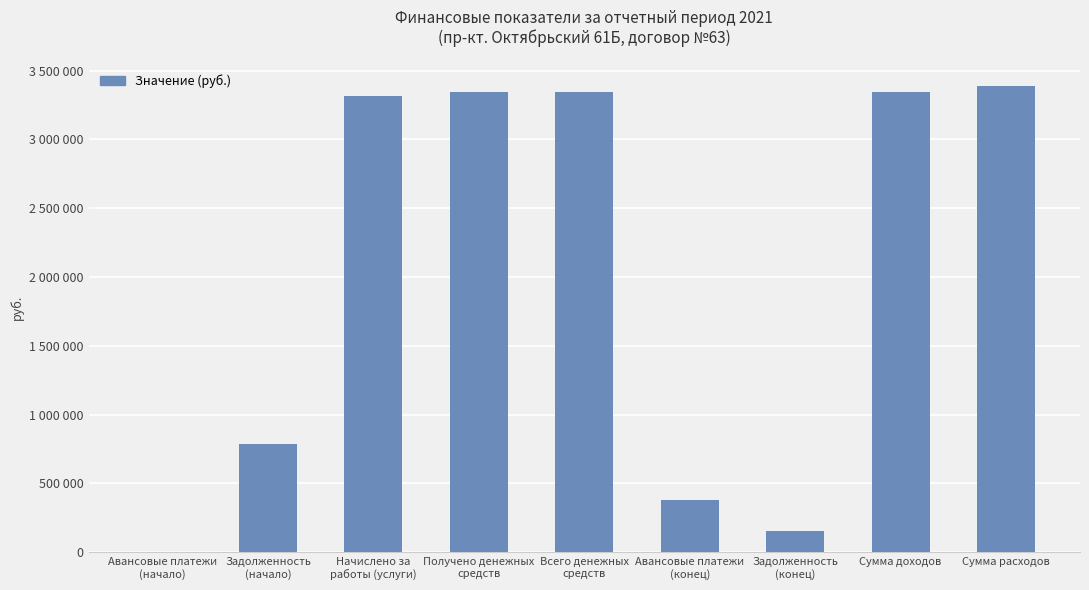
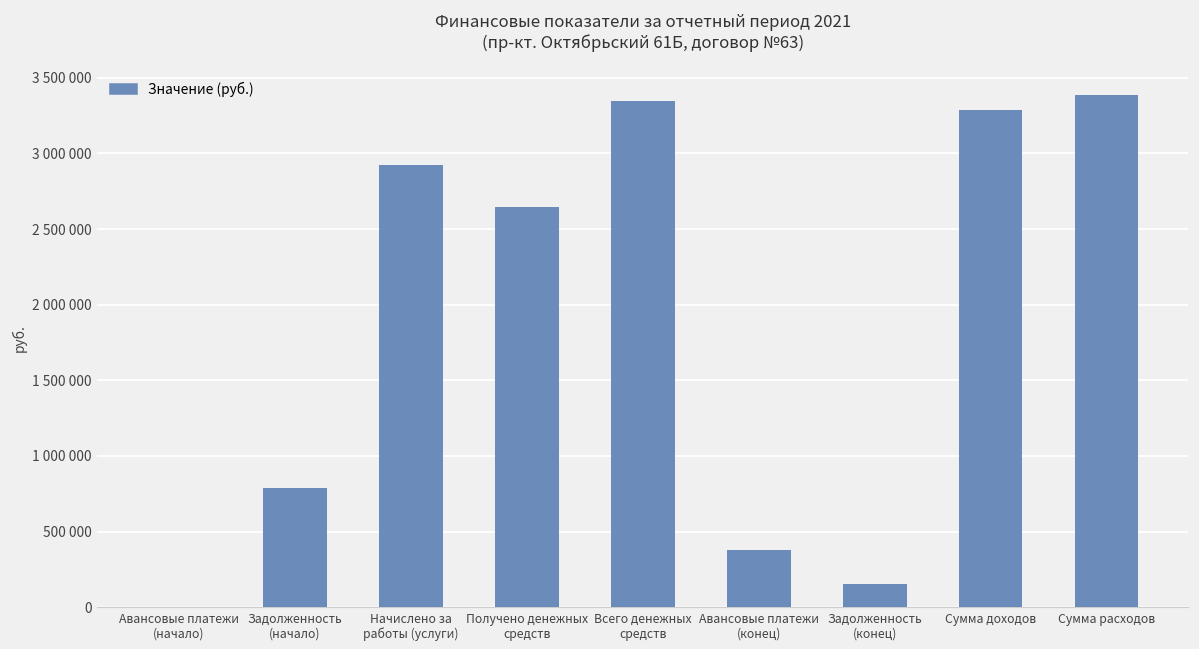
Начислено за работы (услуги): 3320000 -> 2920000
Получено денежных средств: 3350000 -> 2640000
Сумма доходов: 3350000 -> 3290000
